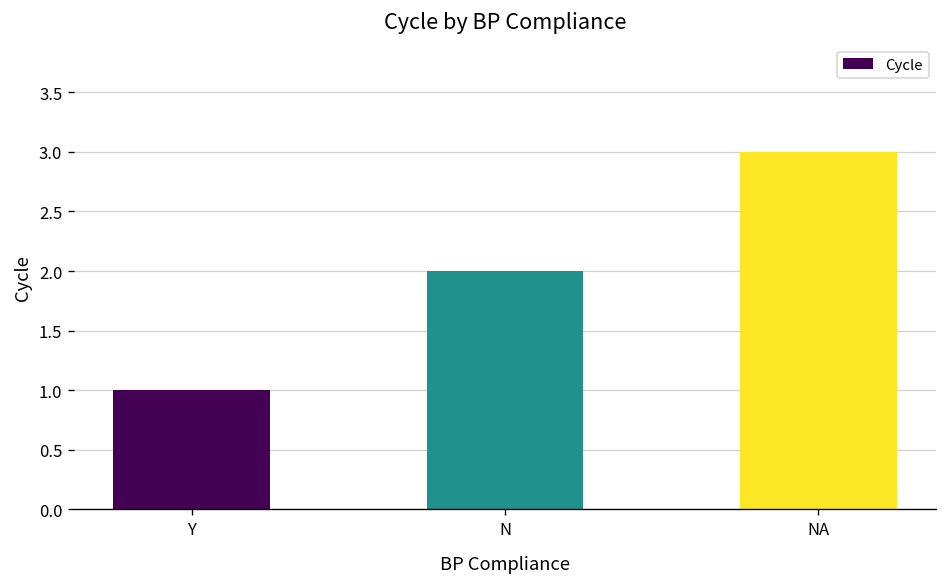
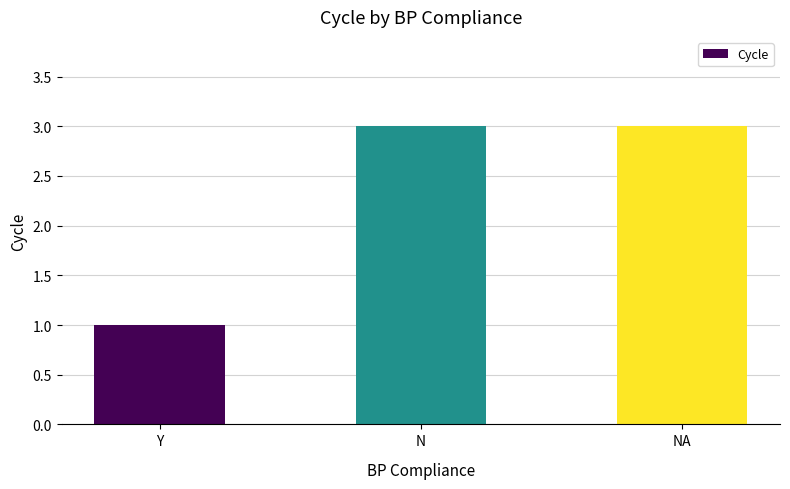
N: 2 -> 3
